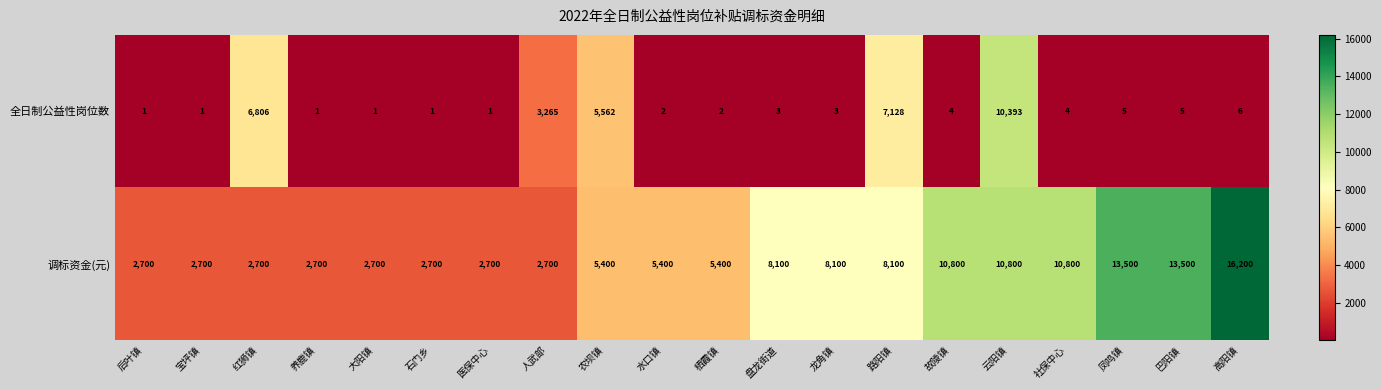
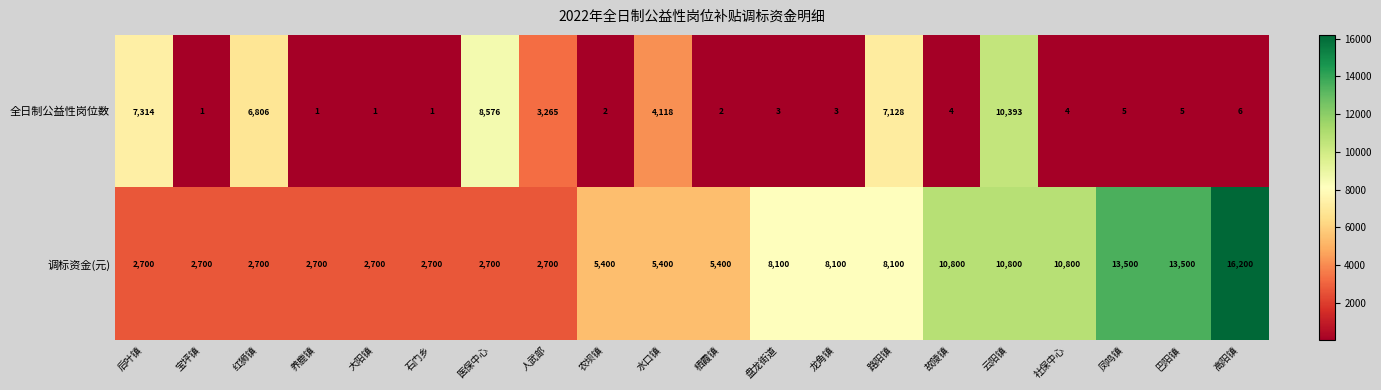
全日制公益性岗位数, 后叶镇: 1 -> 7,314
全日制公益性岗位数, 医保中心: 1 -> 8,576
全日制公益性岗位数, 农坝镇: 5,562 -> 2
全日制公益性岗位数, 水口镇: 2 -> 4,118
